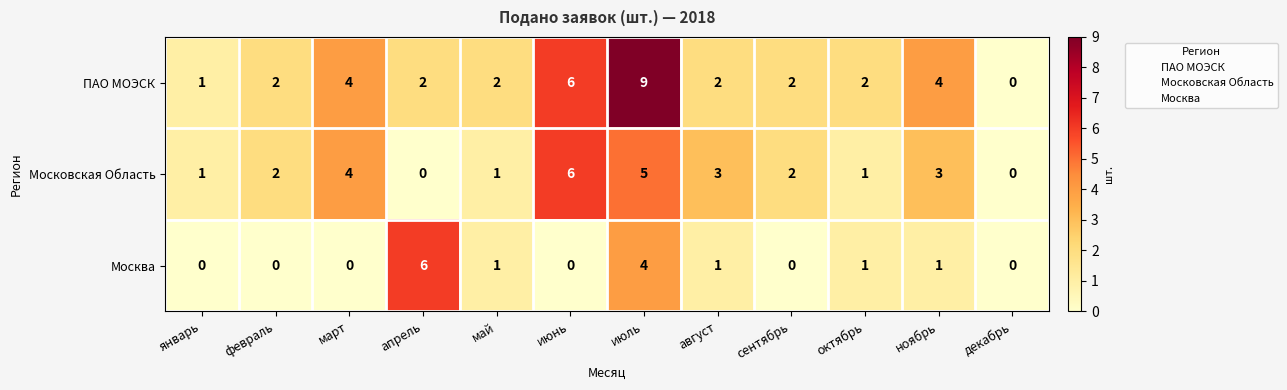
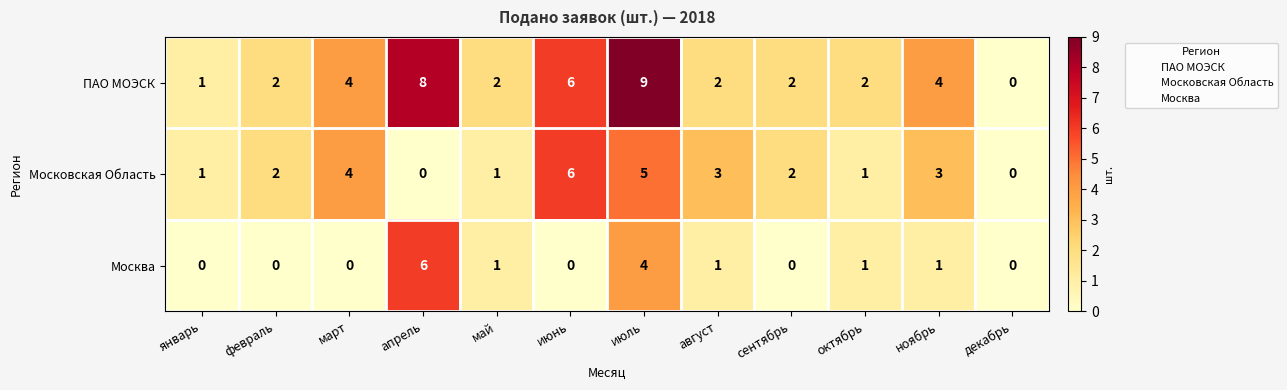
ПАО МОЭСК, апрель: 2 -> 8
